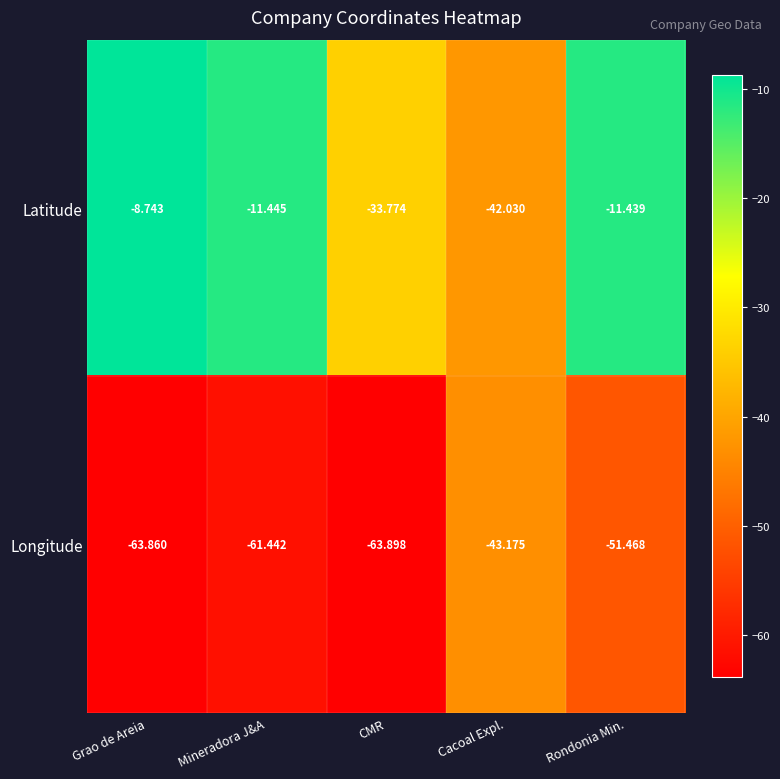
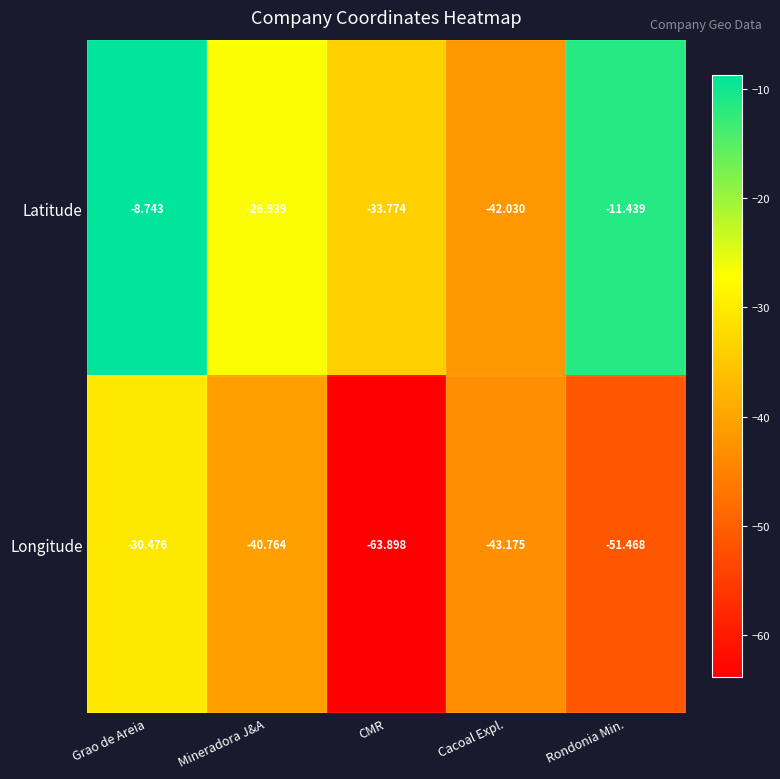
Latitude, Mineradora J&A: -11.445 -> -26.939
Longitude, Grao de Areia: -63.860 -> -30.476
Longitude, Mineradora J&A: -61.442 -> -40.764
